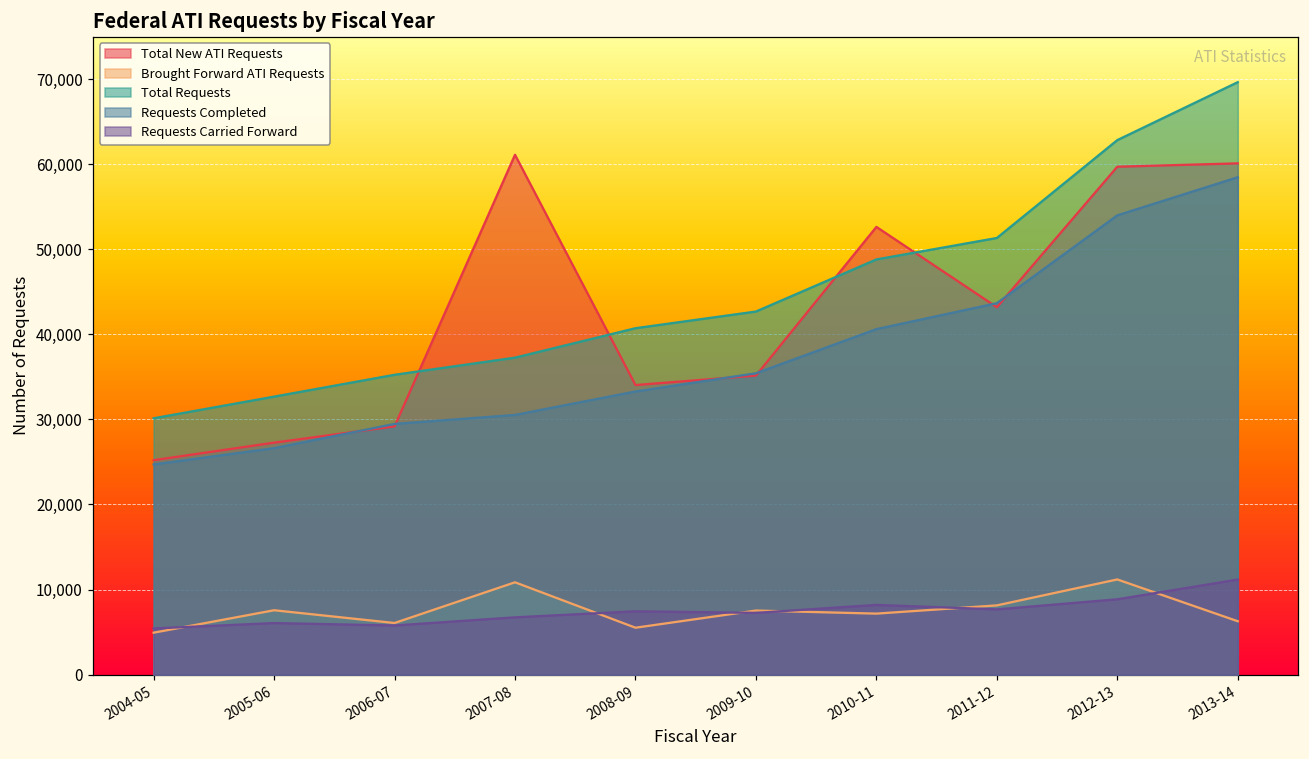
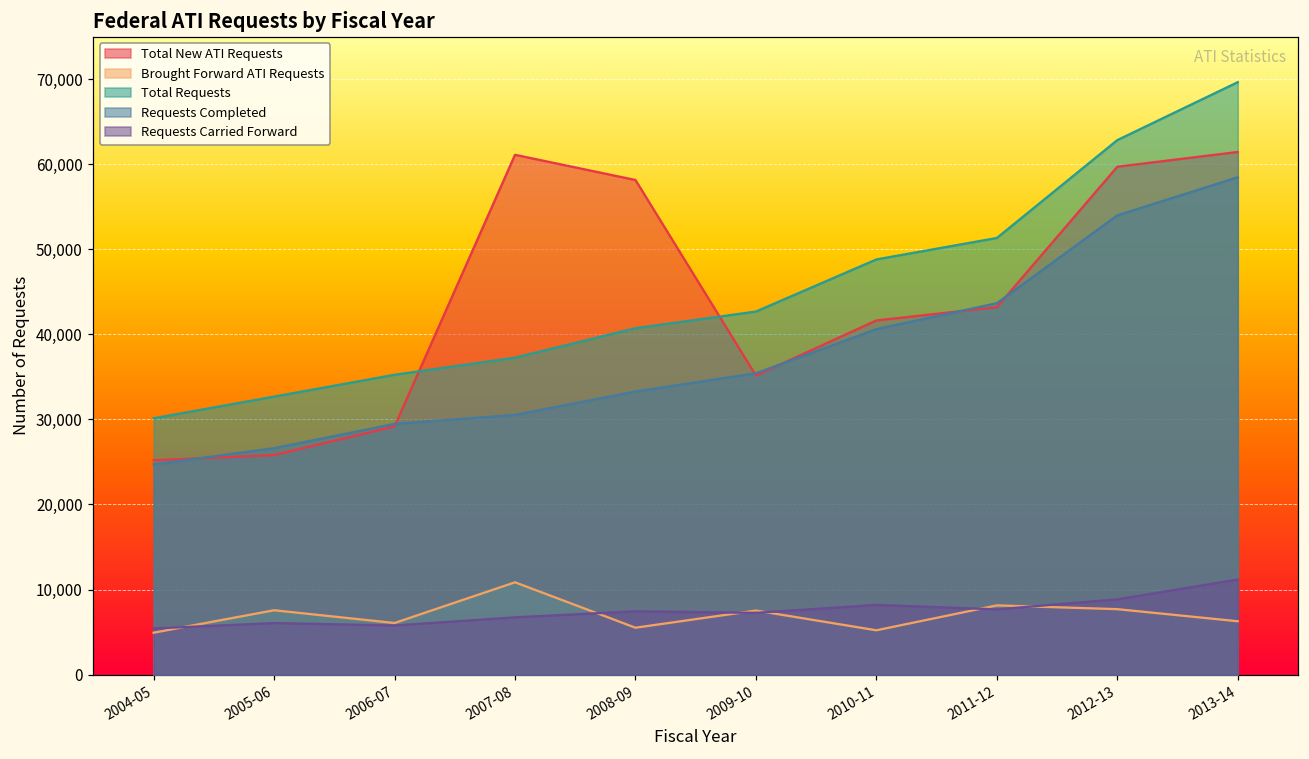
Total New ATI Requests, 2005-06: 27,000 -> 26,000
Total New ATI Requests, 2008-09: 34,000 -> 58,000
Total New ATI Requests, 2010-11: 53,000 -> 42,000
Brought Forward ATI Requests, 2010-11: 7,000 -> 5,000
Brought Forward ATI Requests, 2012-13: 11,000 -> 8,000
Total New ATI Requests, 2013-14: 60,000 -> 61,000
